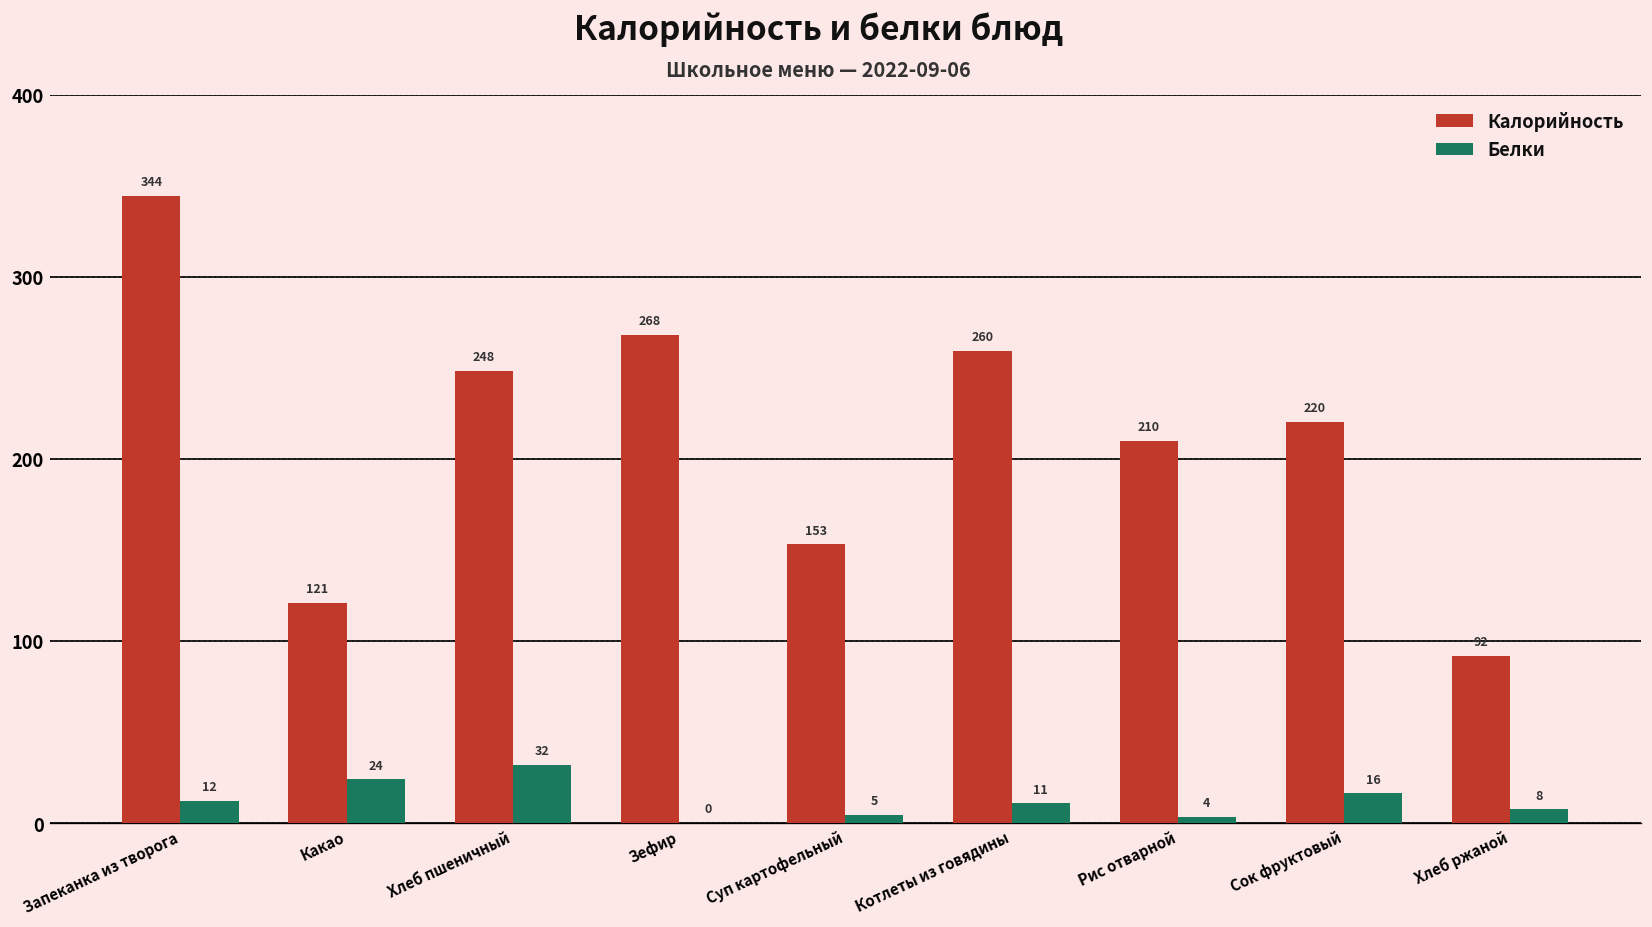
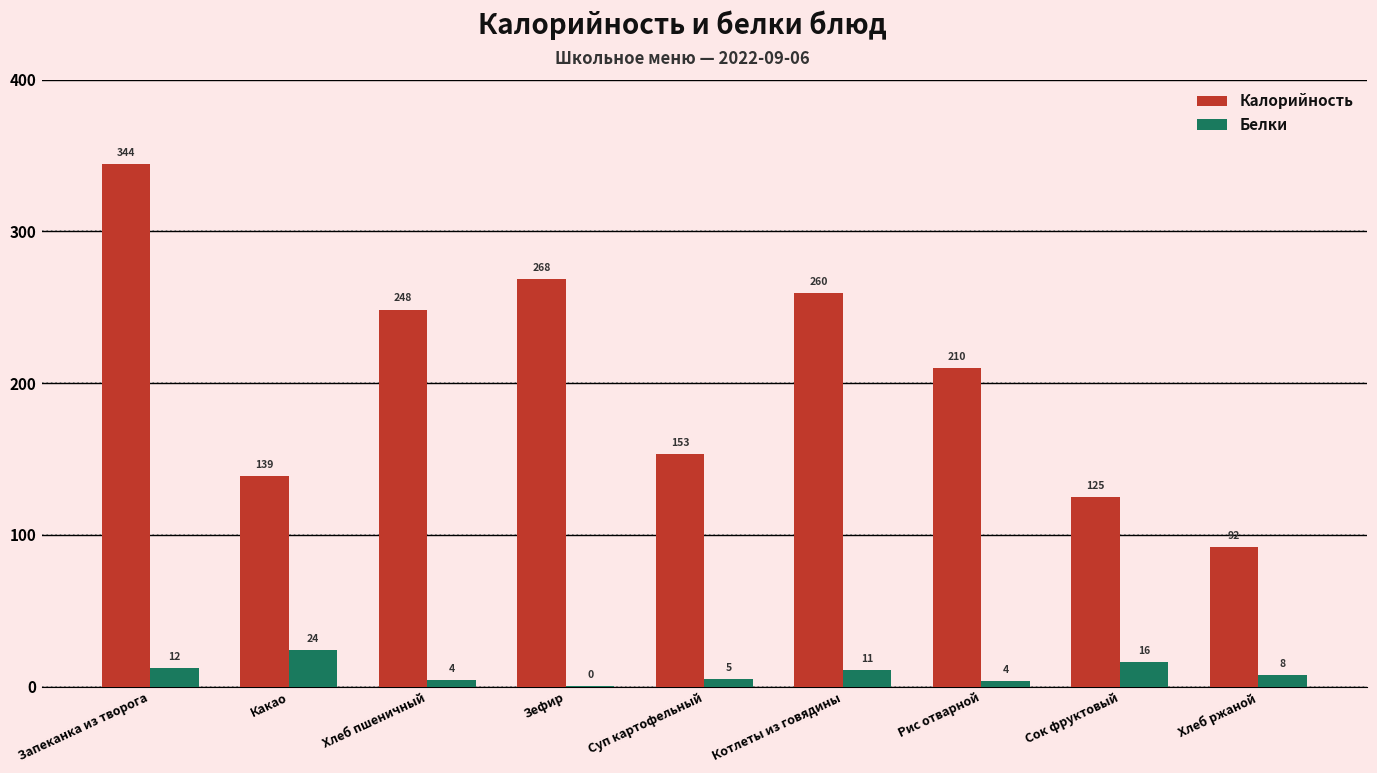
Калорийность, Какао: 121 -> 139
Белки, Хлеб пшеничный: 32 -> 4
Калорийность, Сок фруктовый: 220 -> 125
